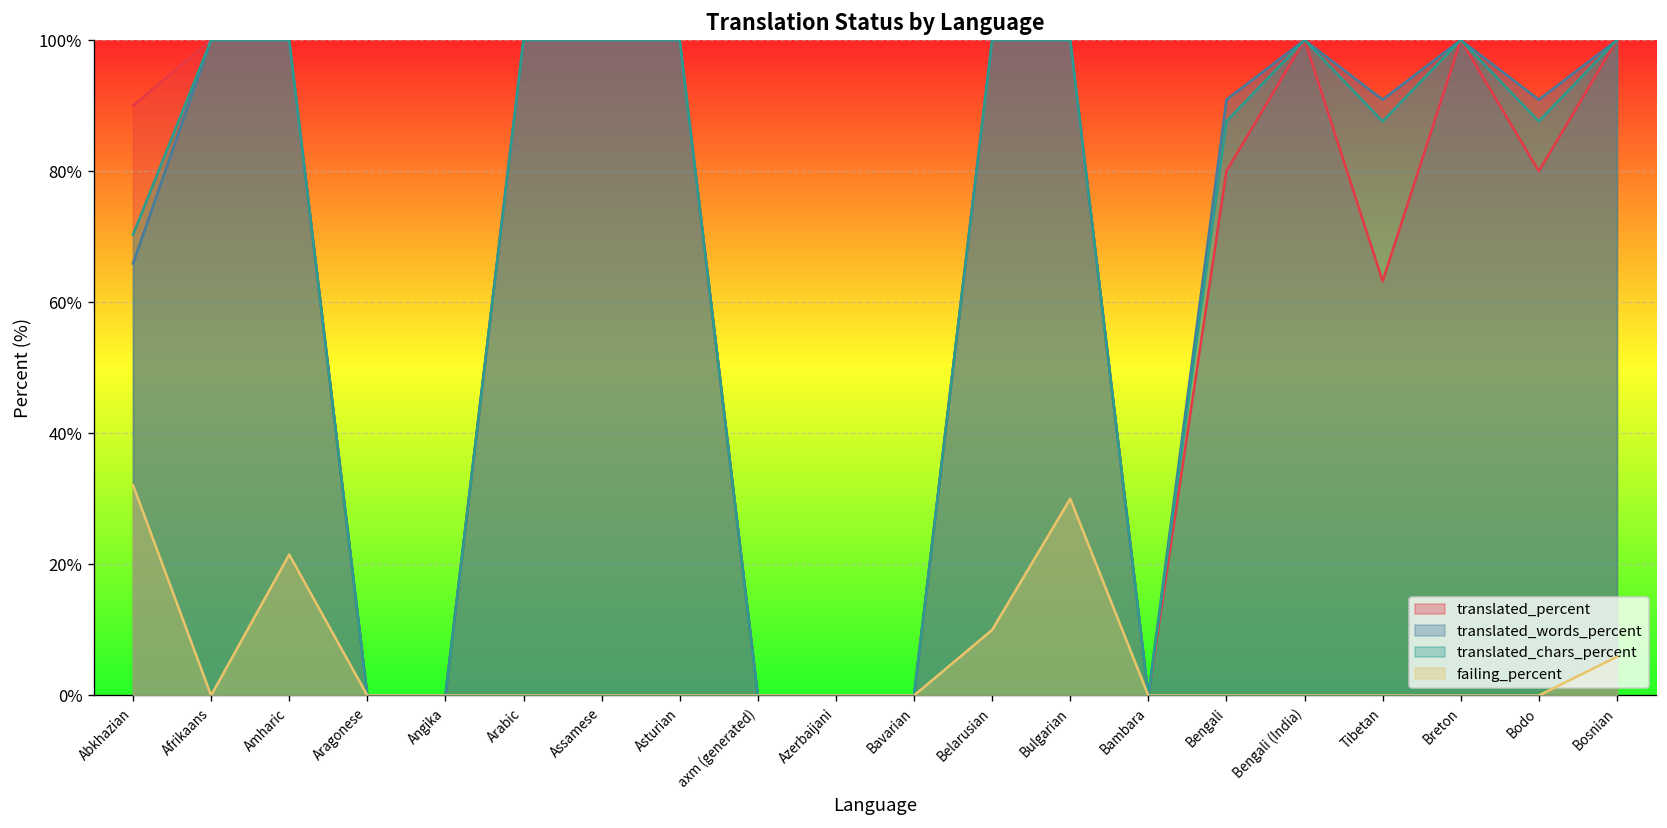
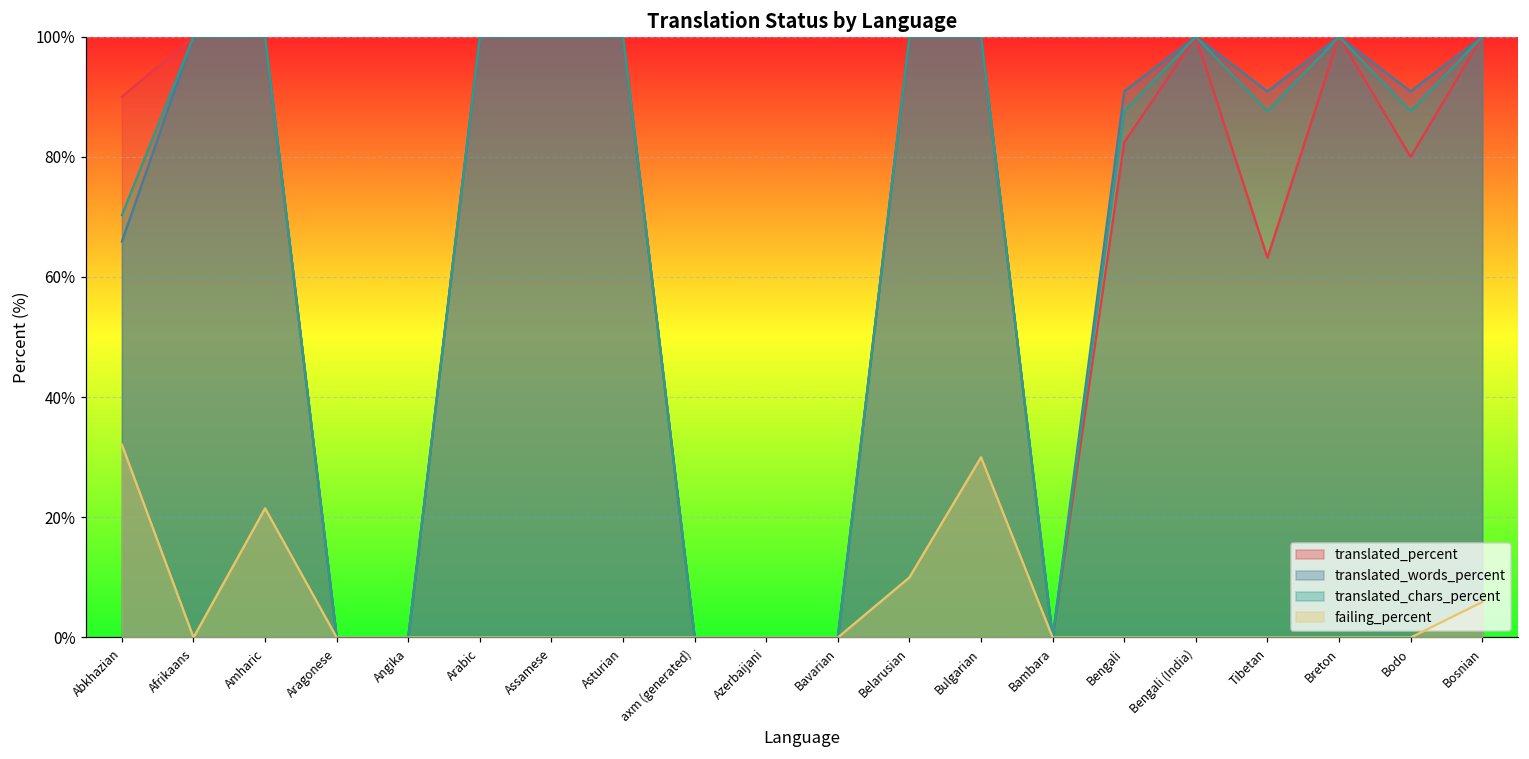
translated_percent, Bengali: 80% -> 82%
